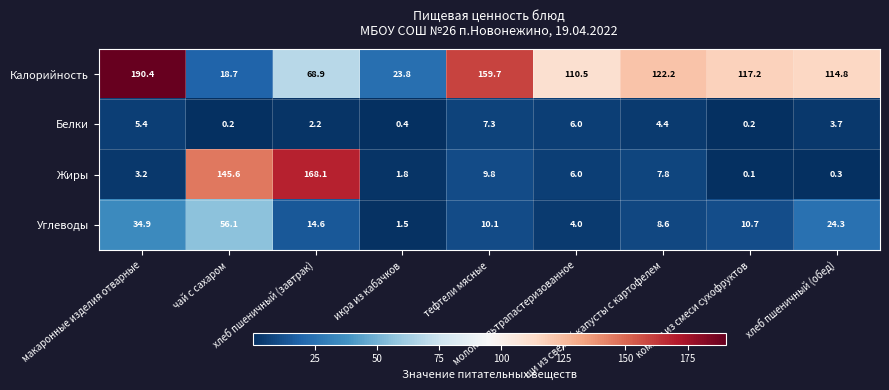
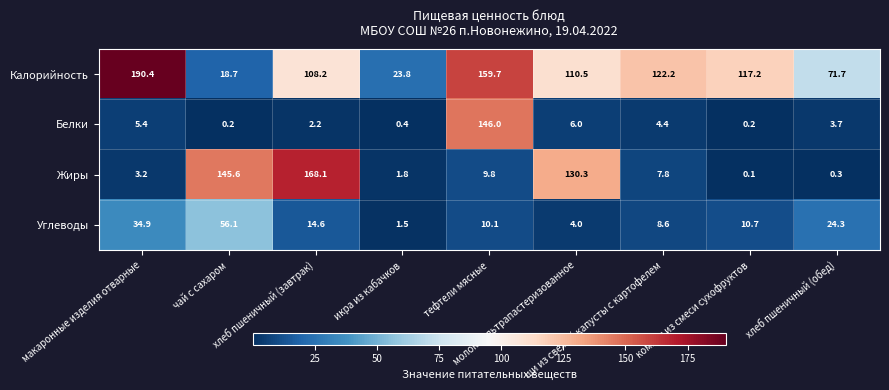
Калорийность, хлеб пшеничный (завтрак): 68.9 -> 108.2
Калорийность, хлеб пшеничный (обед): 114.8 -> 71.7
Белки, тефтели мясные: 7.3 -> 146.0
Жиры, молоко ультрапастеризованное: 6.0 -> 130.3
